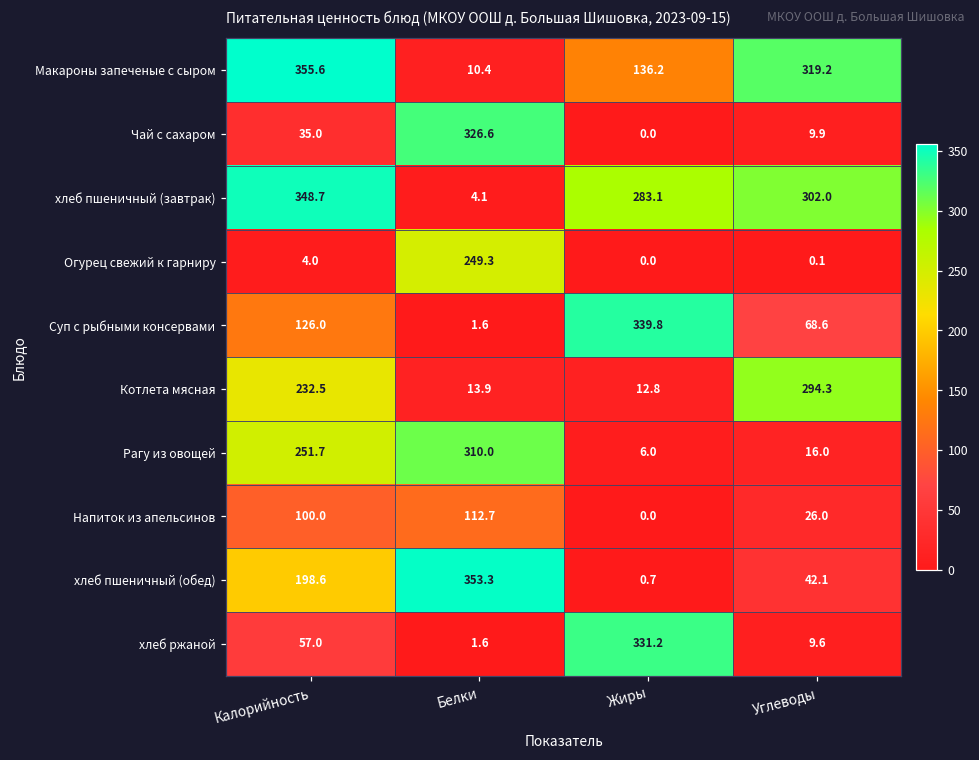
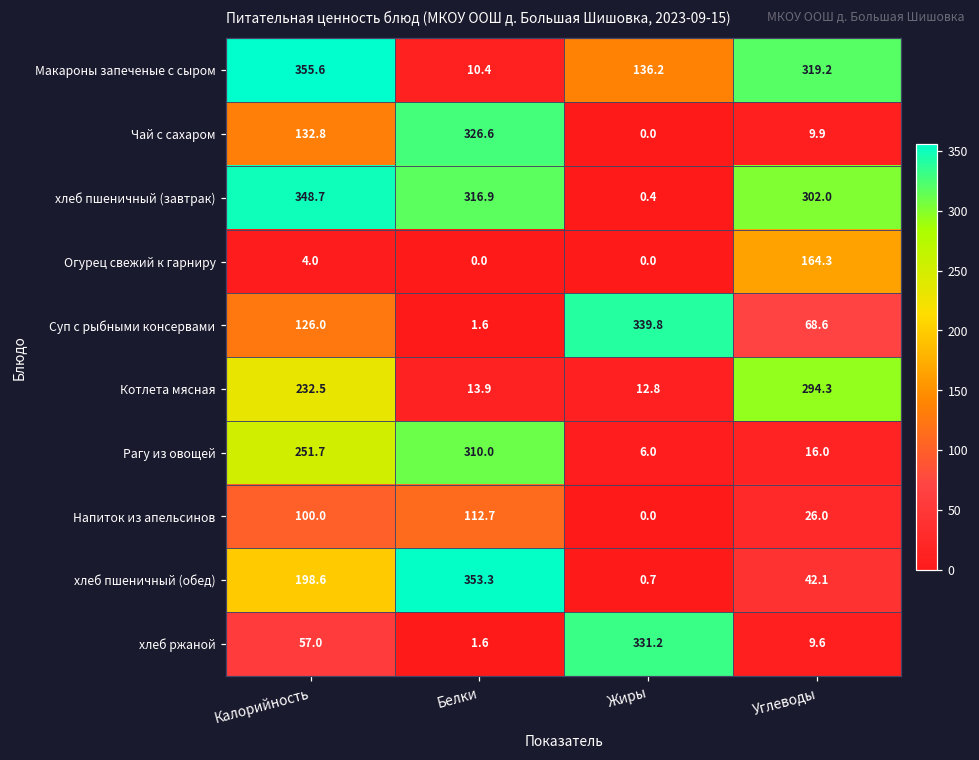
Чай с сахаром, Калорийность: 35.0 -> 132.8
хлеб пшеничный (завтрак), Белки: 4.1 -> 316.9
хлеб пшеничный (завтрак), Жиры: 283.1 -> 0.4
Огурец свежий к гарниру, Белки: 249.3 -> 0.0
Огурец свежий к гарниру, Углеводы: 0.1 -> 164.3
